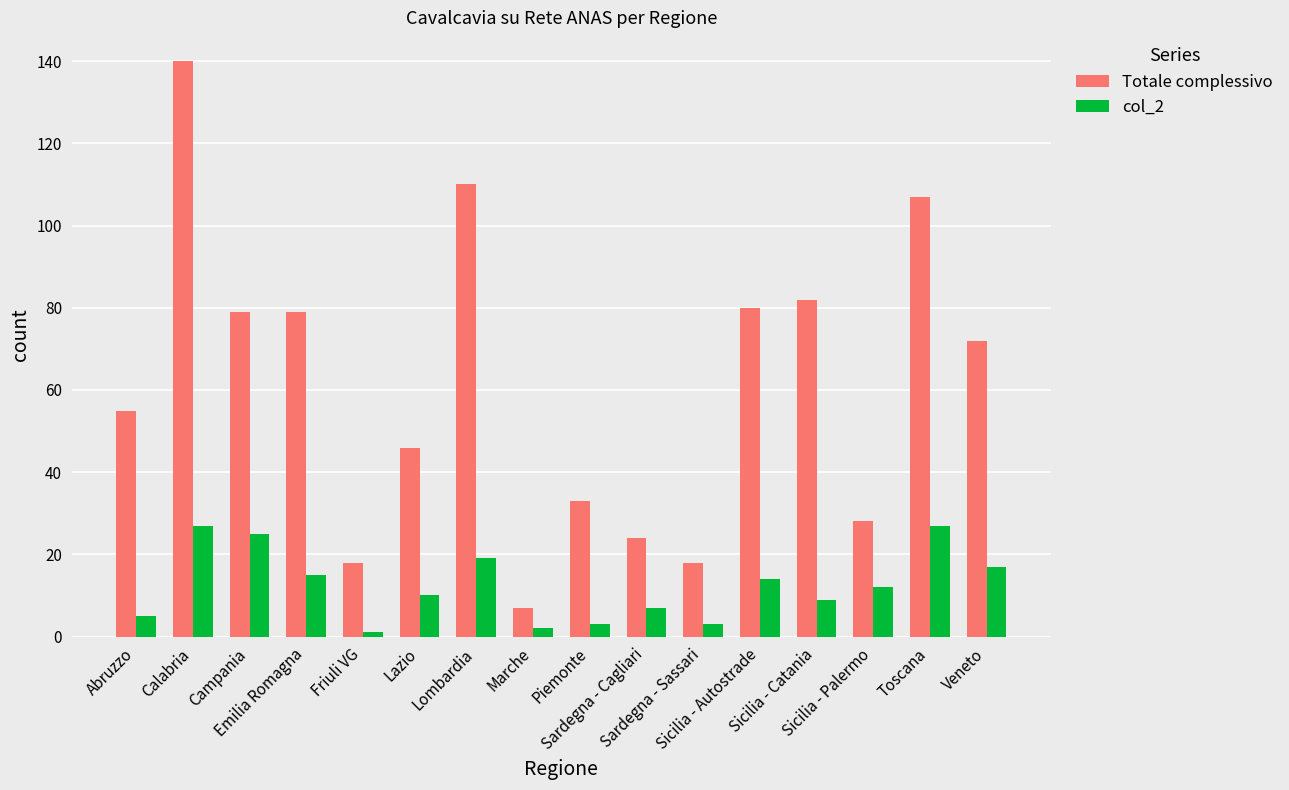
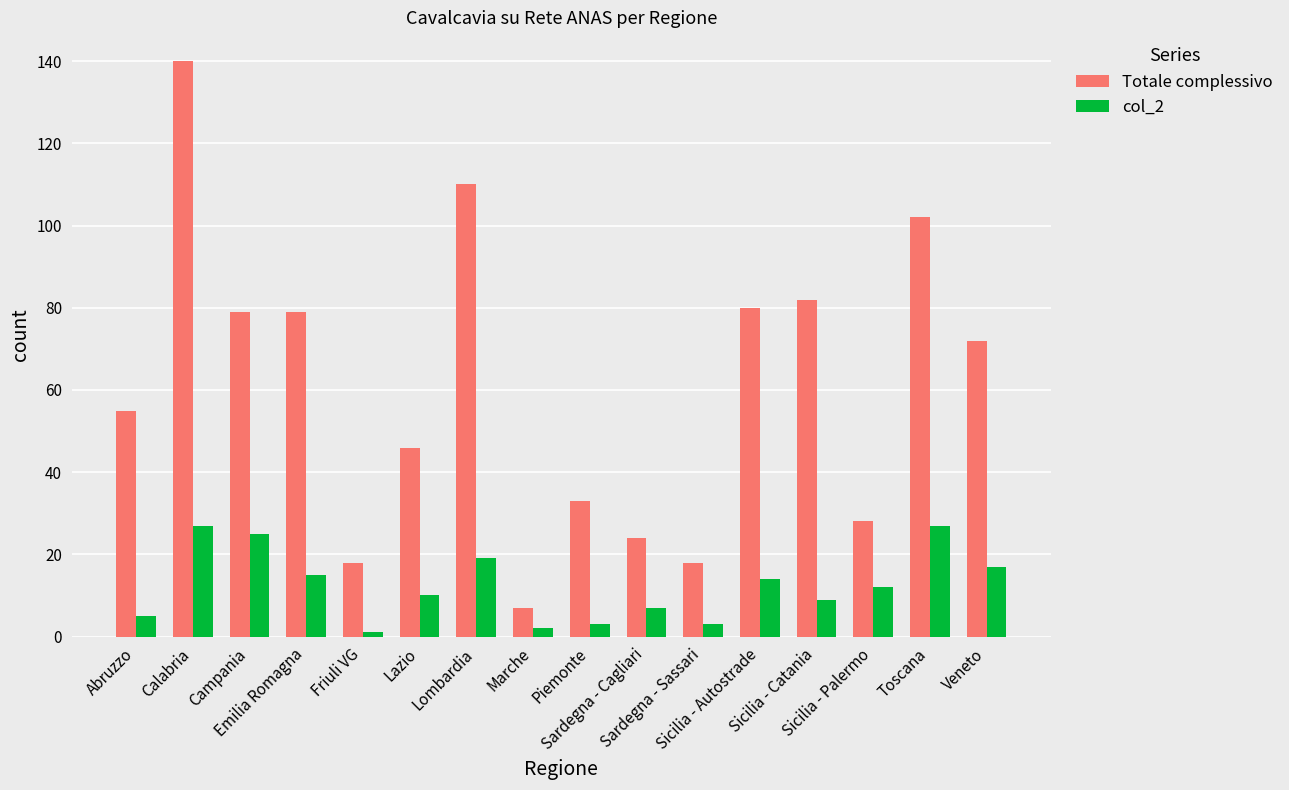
Totale complessivo, Toscana: 107 -> 102
